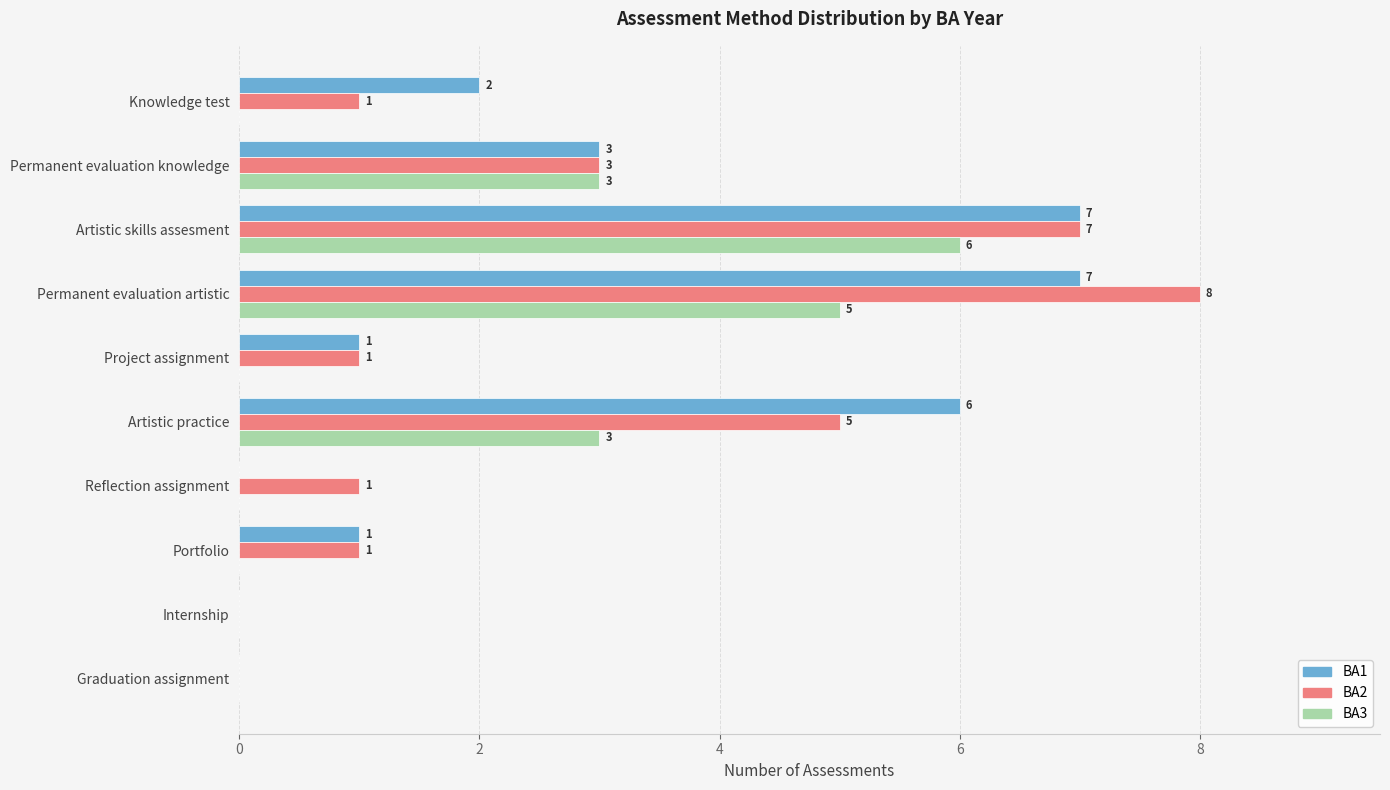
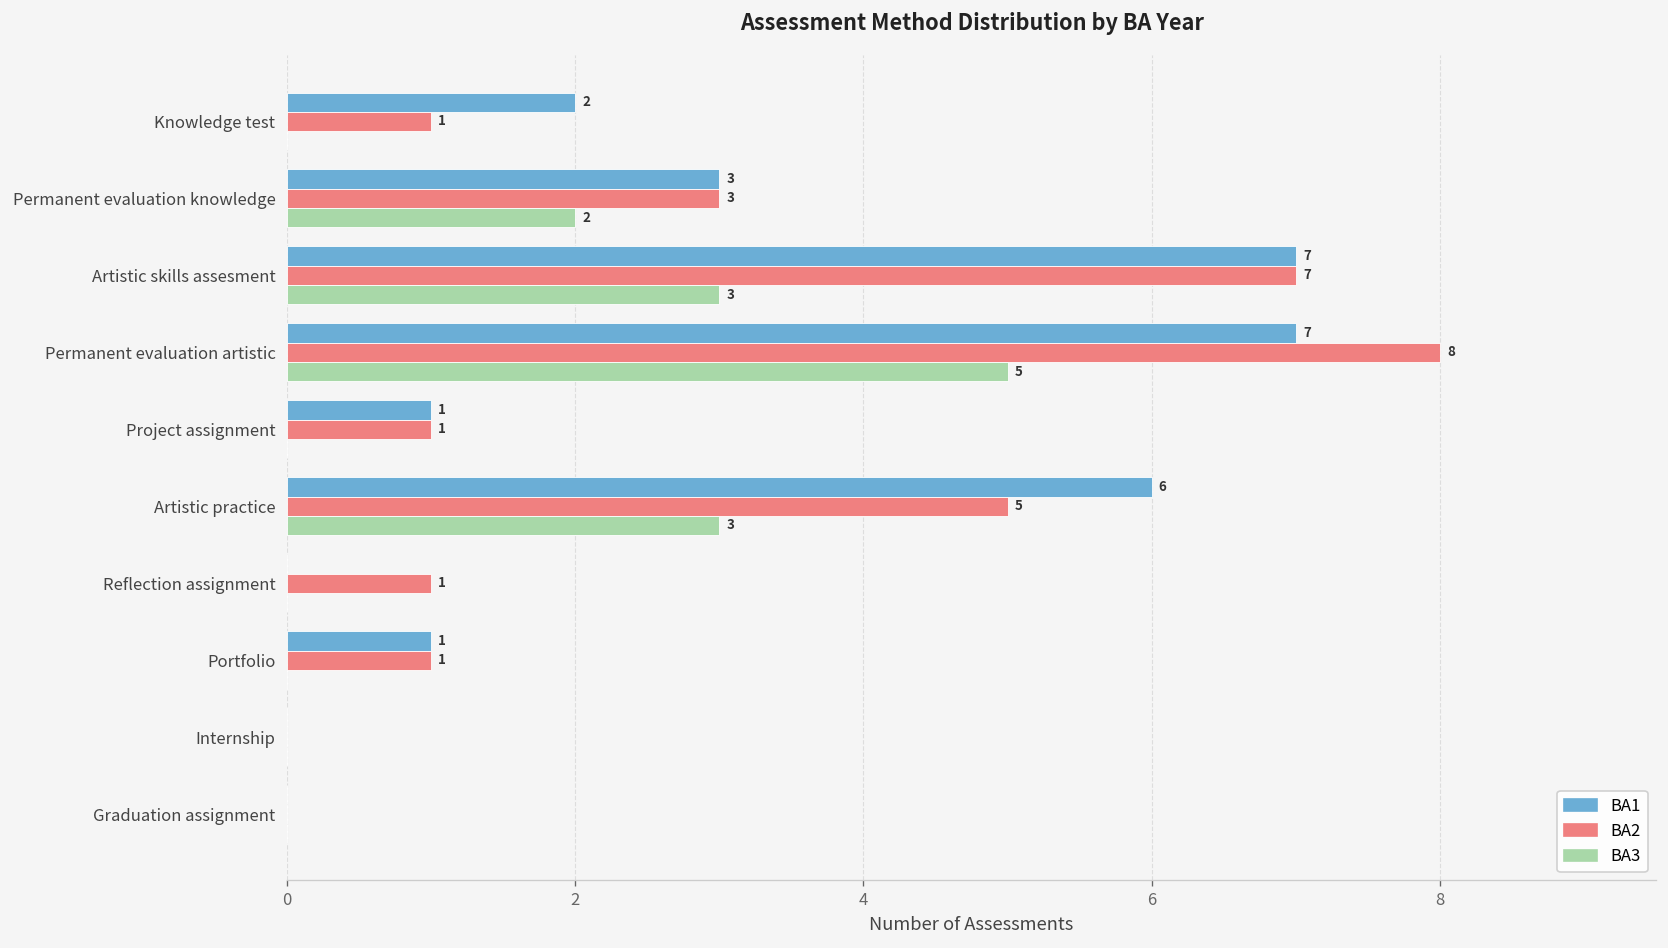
BA3, Permanent evaluation knowledge: 3 -> 2
BA3, Artistic skills assesment: 6 -> 3
